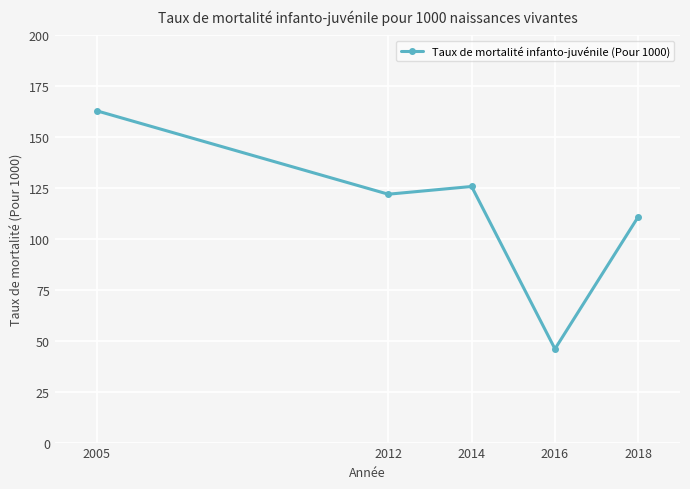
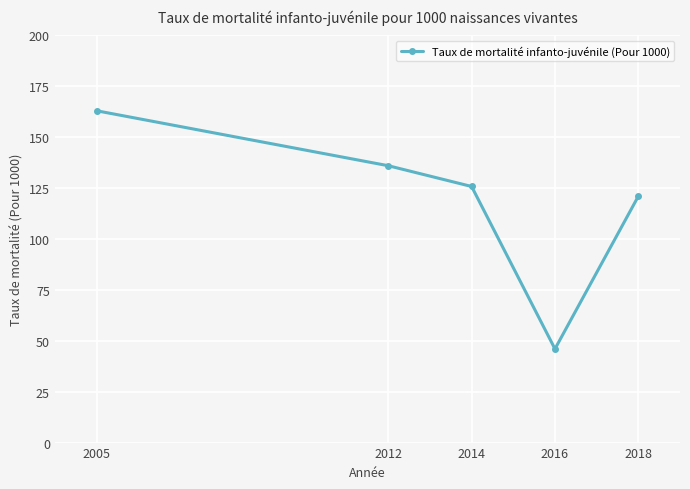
2012: 122 -> 136
2018: 111 -> 121
